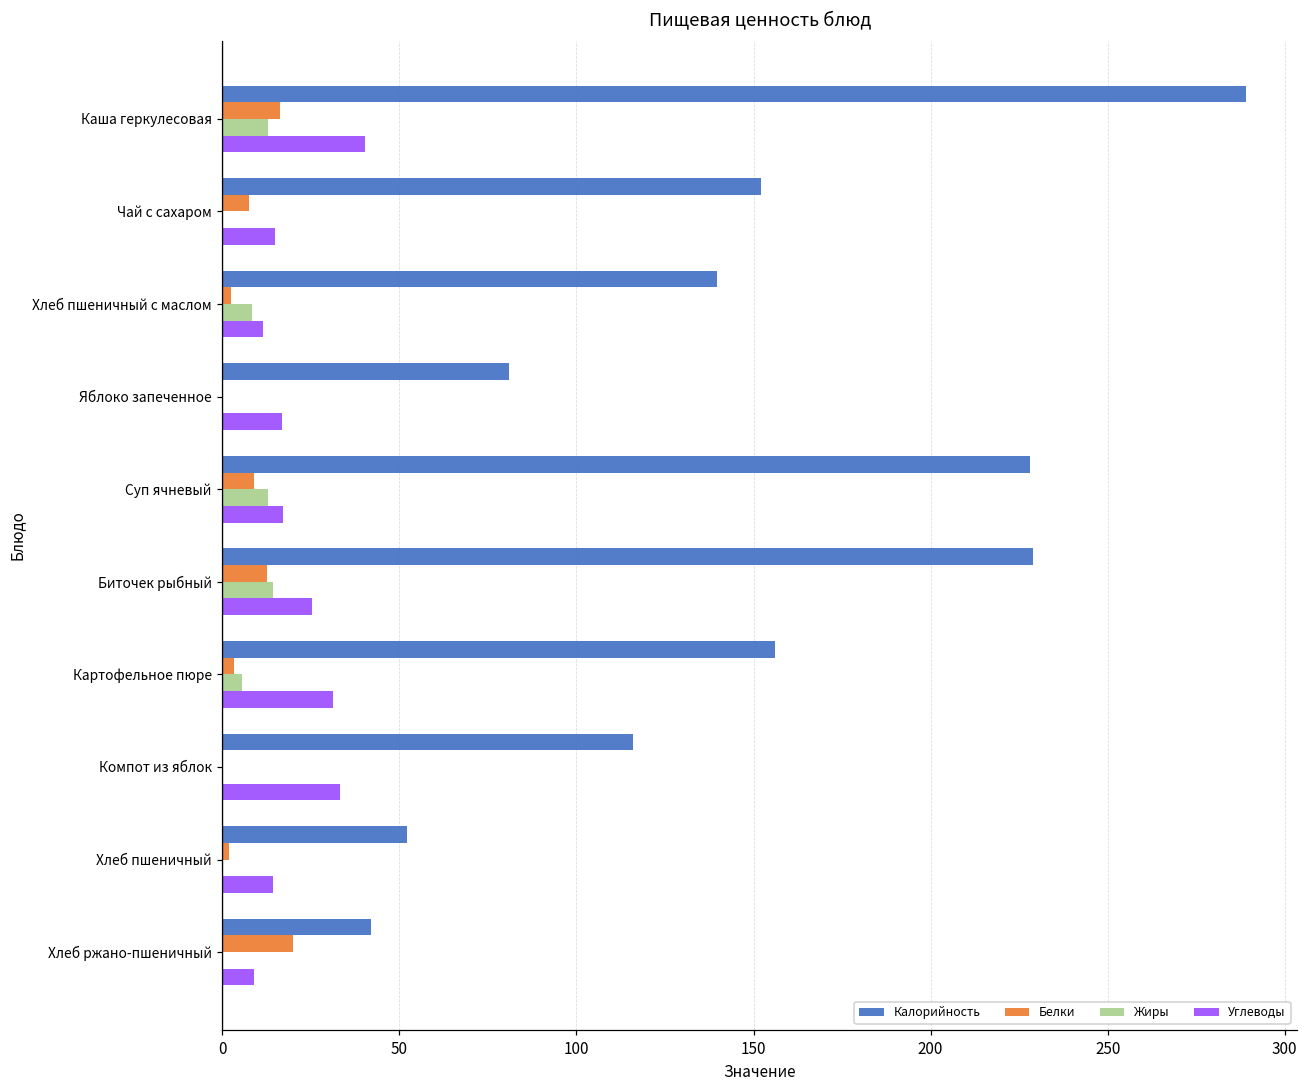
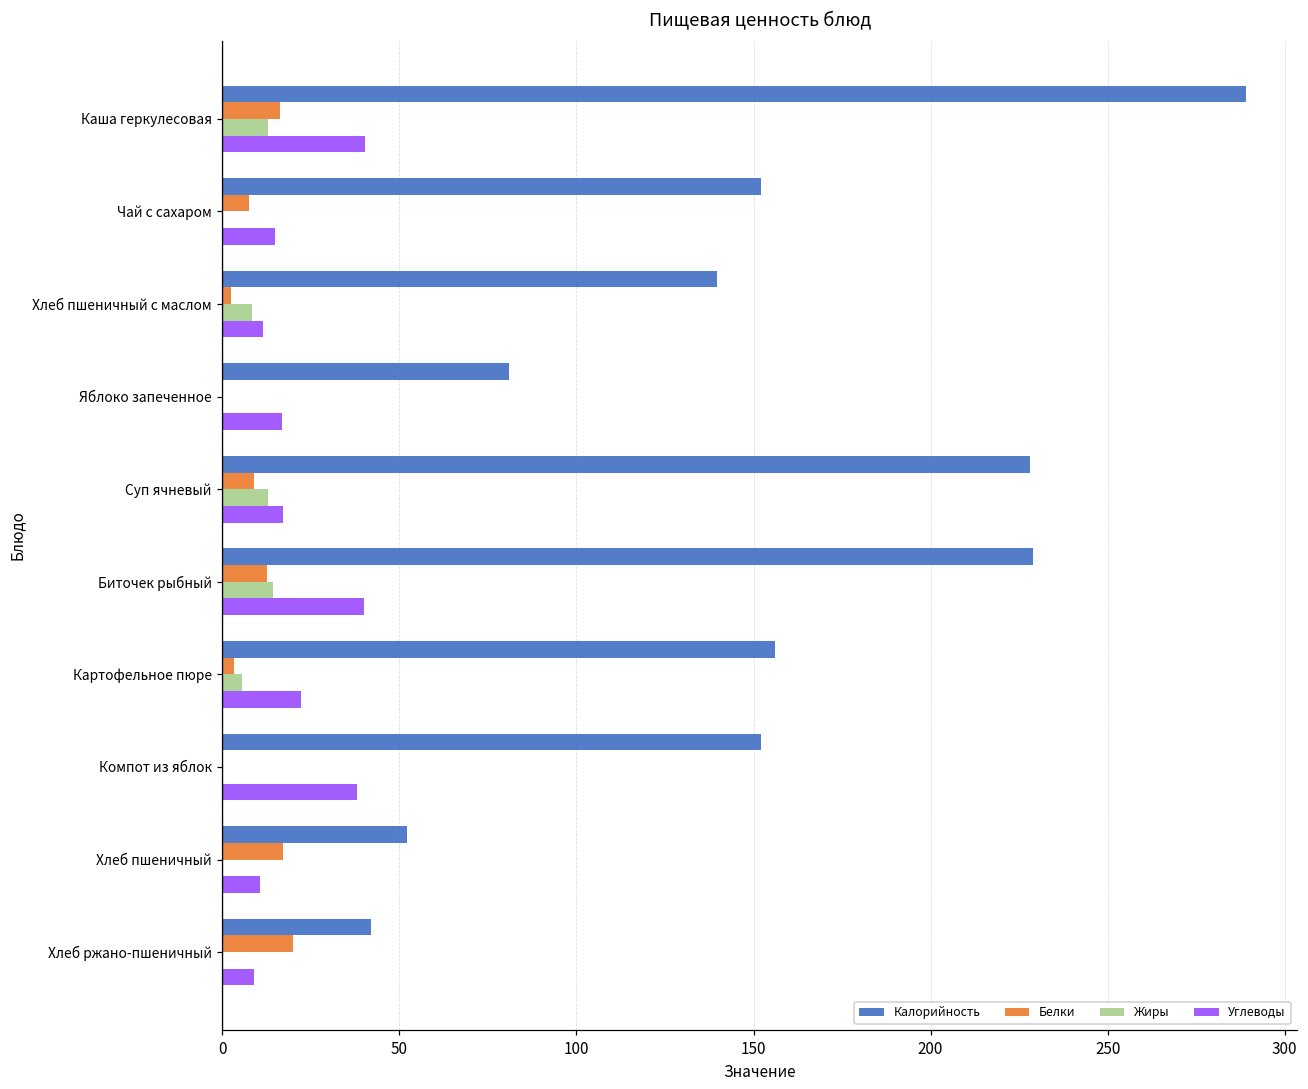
Углеводы, Биточек рыбный: 25 -> 40
Углеводы, Картофельное пюре: 31 -> 22
Калорийность, Компот из яблок: 116 -> 152
Углеводы, Компот из яблок: 33 -> 38
Белки, Хлеб пшеничный: 2 -> 17
Углеводы, Хлеб пшеничный: 14 -> 11
